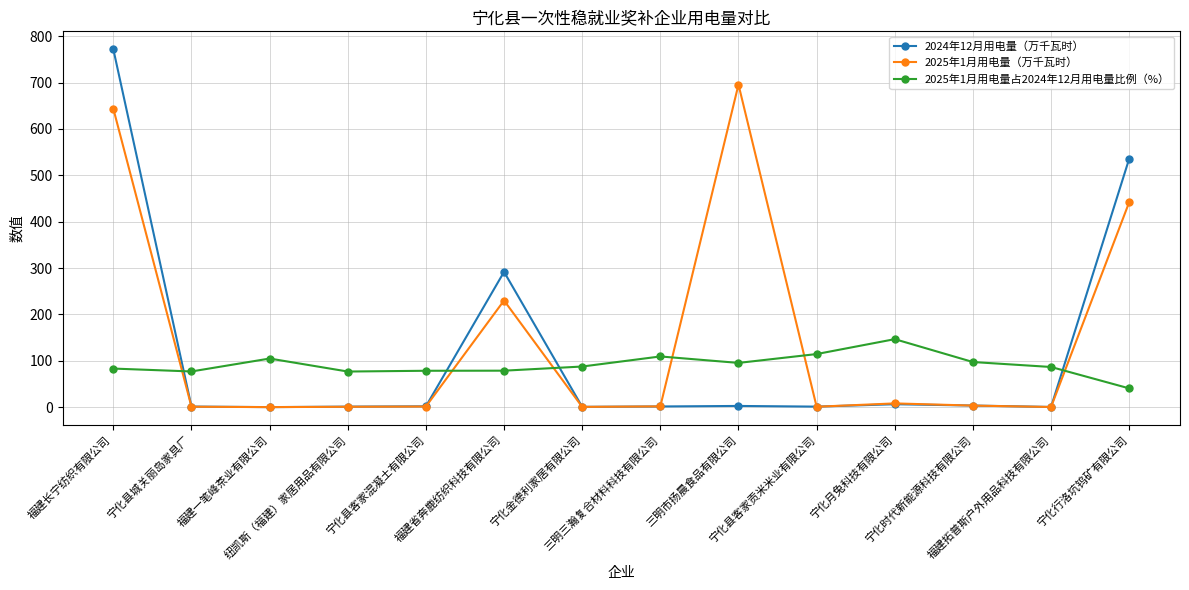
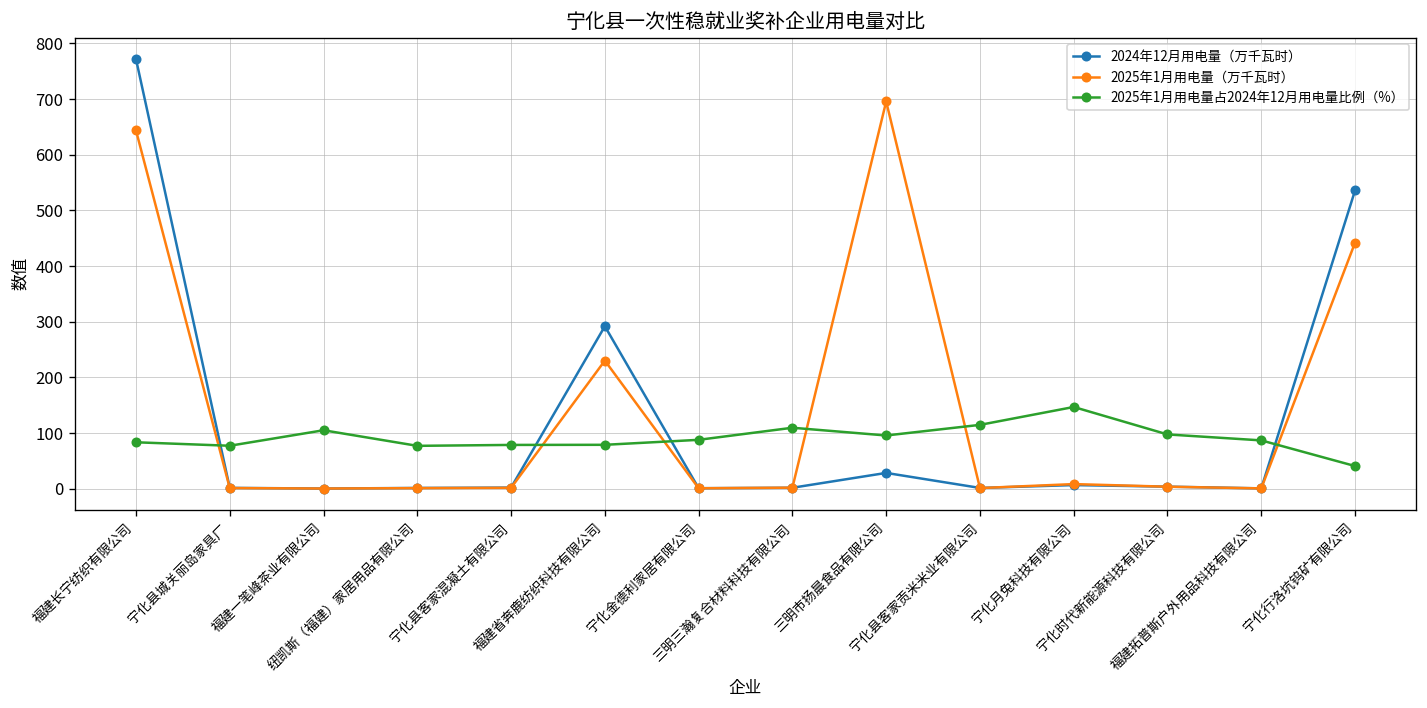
2024年12月用电量（万千瓦时）, 三明市扬晨食品有限公司: 0 -> 30
